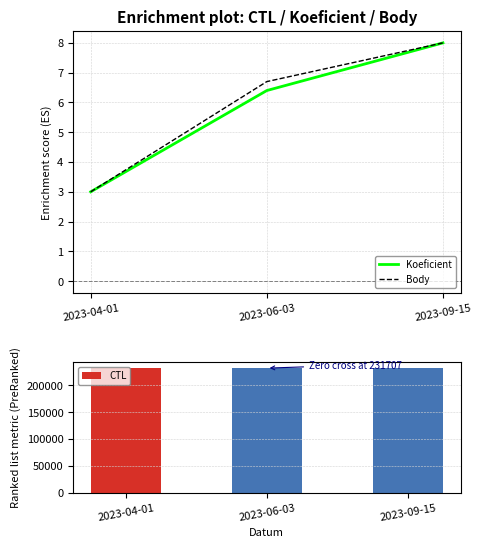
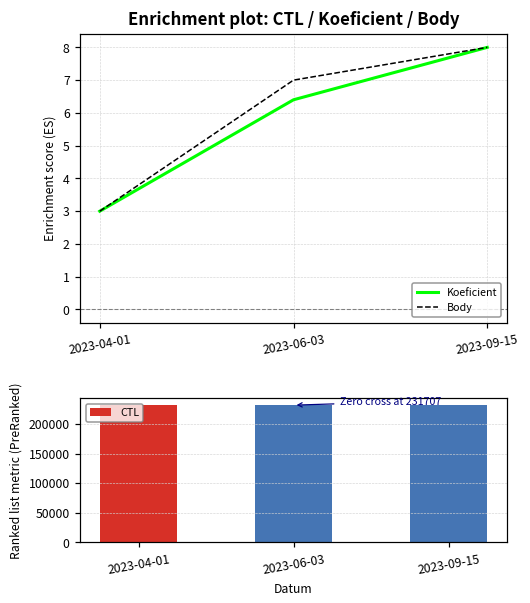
Enrichment plot: CTL / Koeficient / Body, Body, 2023-06-03: 6.7 -> 7.0
